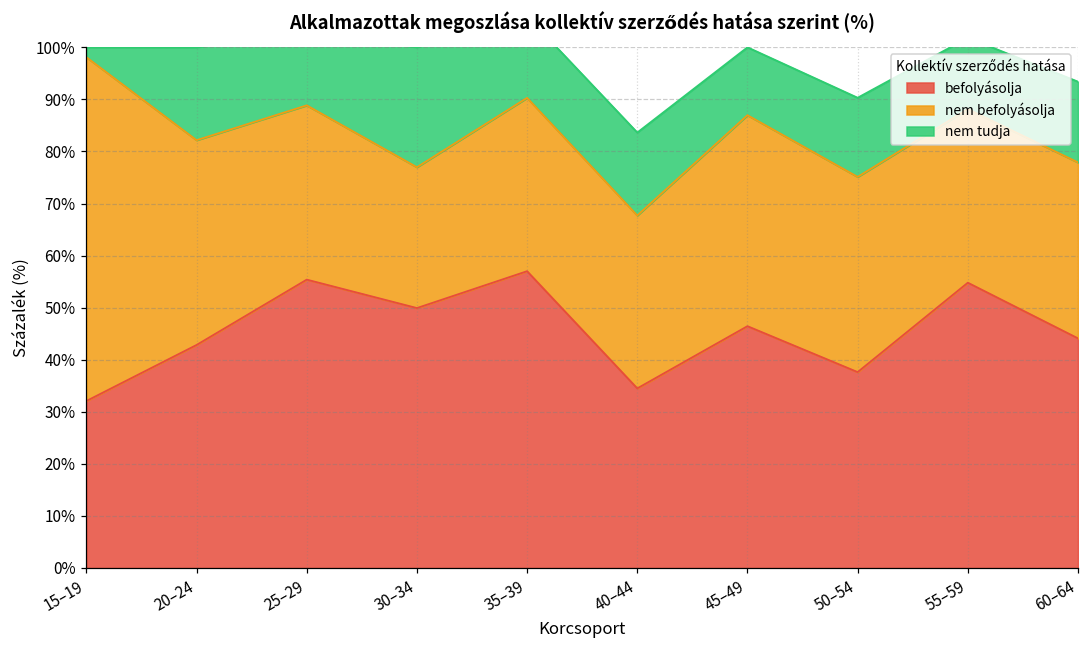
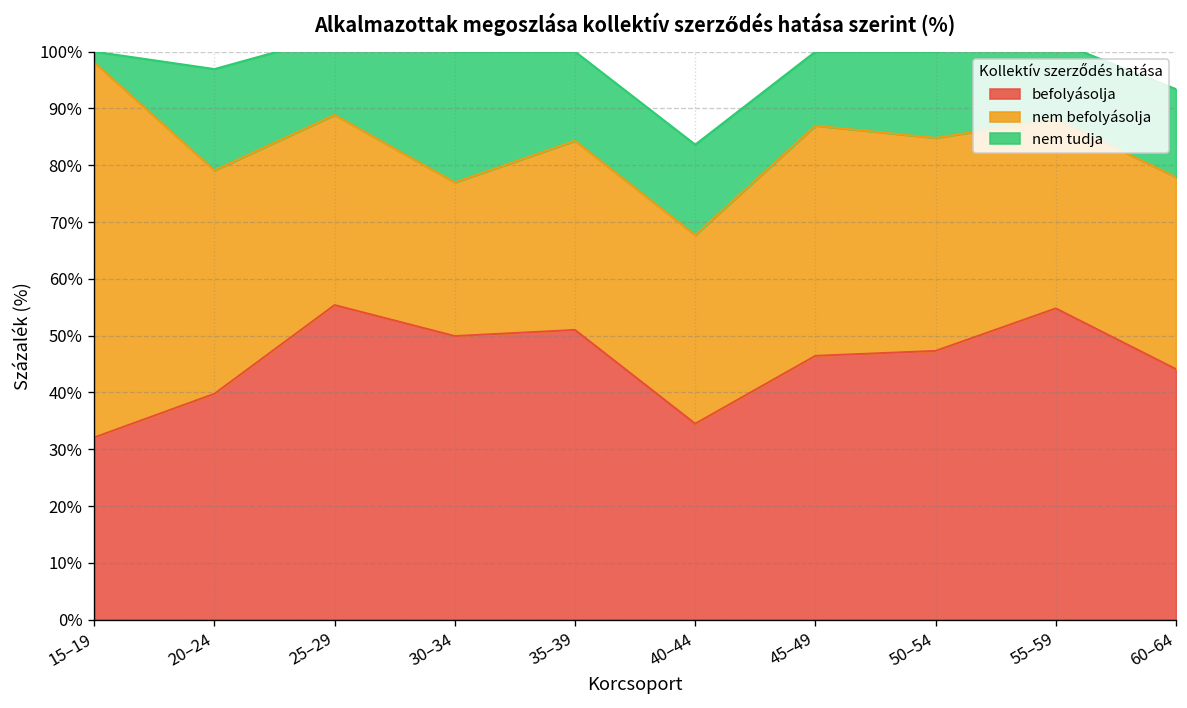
befolyásolja, 20–24: 43% -> 40%
befolyásolja, 35–39: 57% -> 51%
befolyásolja, 50–54: 38% -> 47%
